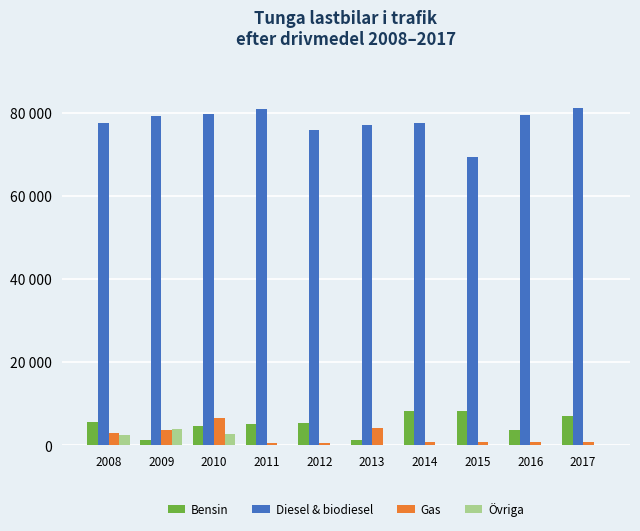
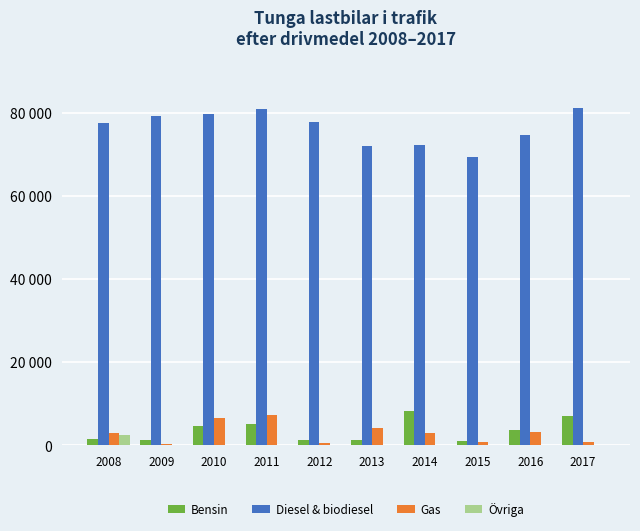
Bensin, 2008: 6000 -> 1000
Gas, 2009: 4000 -> 0
Övriga, 2009: 4000 -> 0
Övriga, 2010: 3000 -> 0
Gas, 2011: 1000 -> 7000
Bensin, 2012: 5000 -> 1000
Diesel & biodiesel, 2012: 76000 -> 78000
Diesel & biodiesel, 2013: 77000 -> 72000
Diesel & biodiesel, 2014: 78000 -> 72000
Gas, 2014: 1000 -> 3000
Bensin, 2015: 8000 -> 1000
Diesel & biodiesel, 2016: 79000 -> 75000
Gas, 2016: 1000 -> 3000
